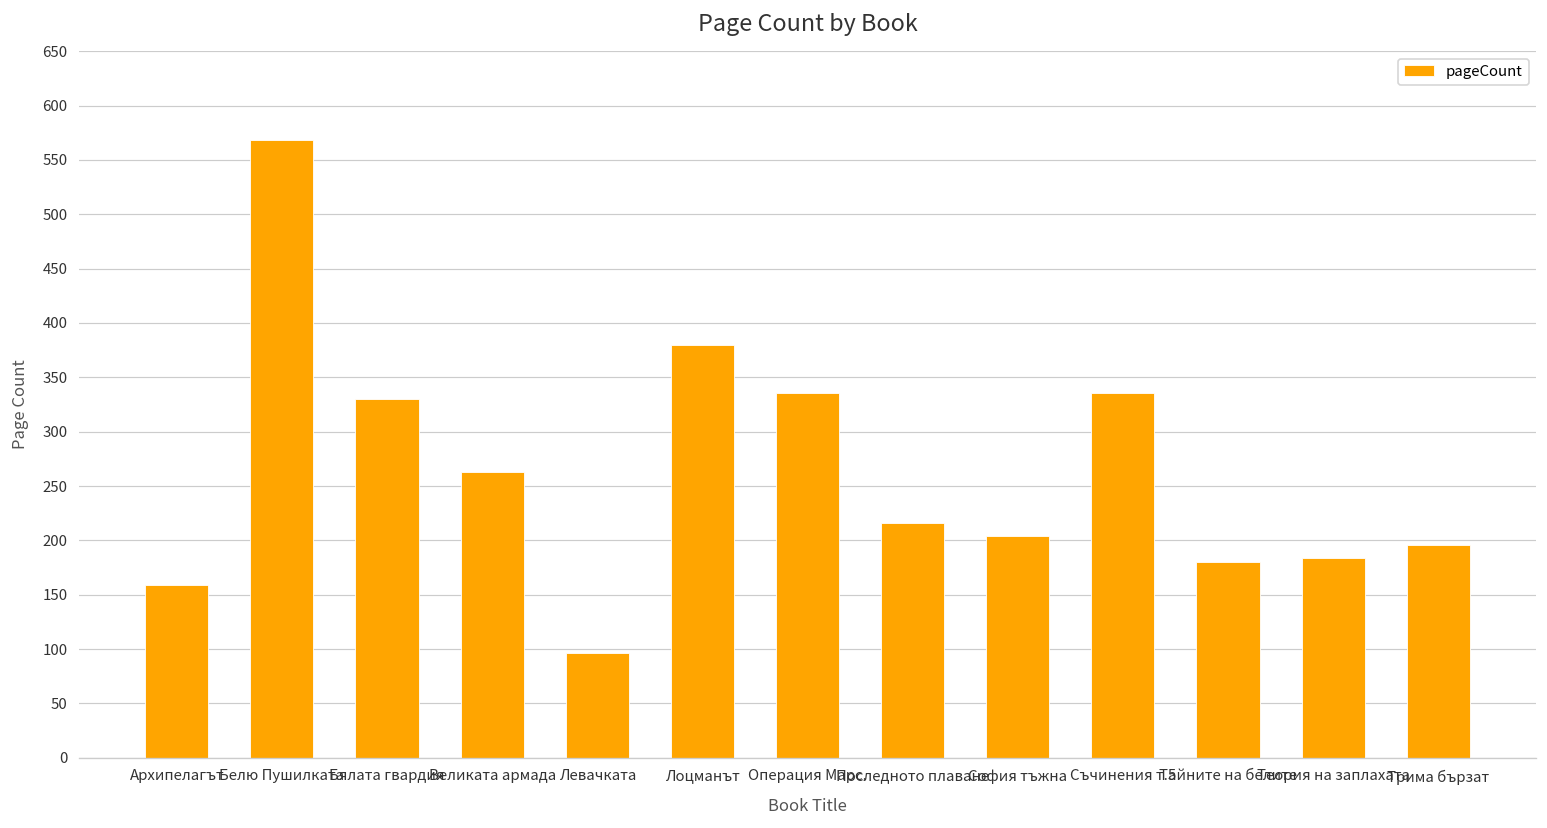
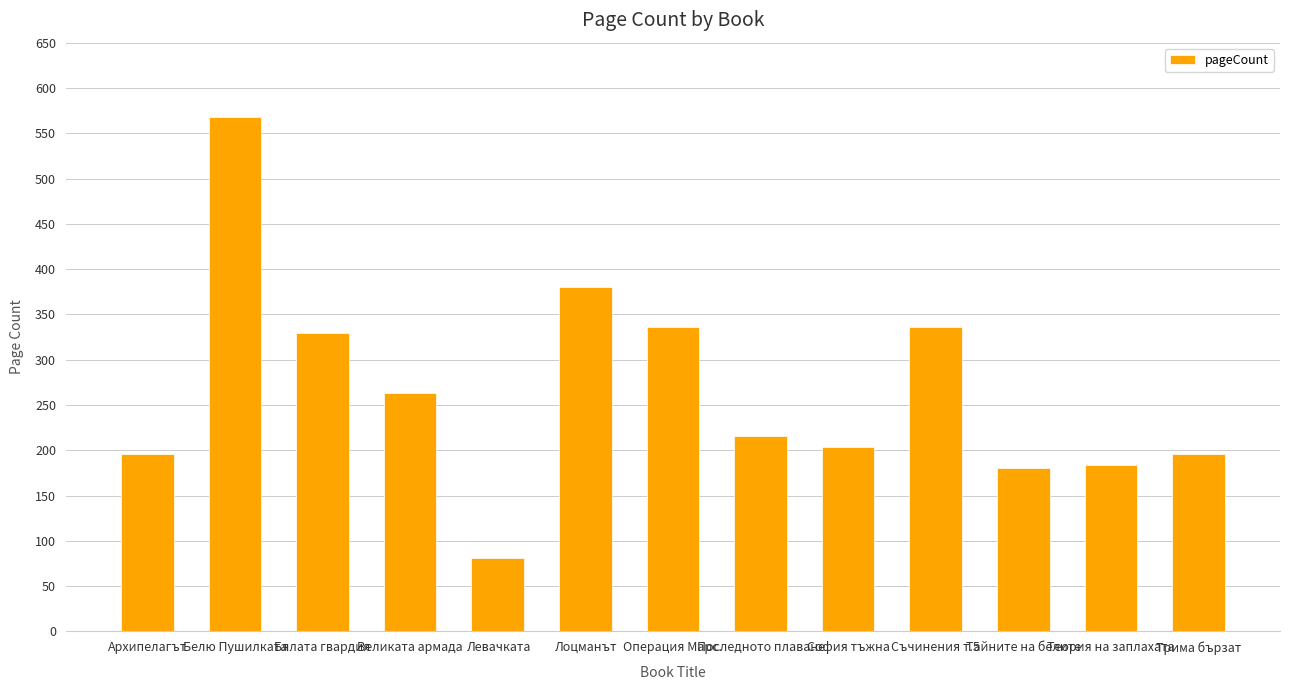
Архипелагът: 160 -> 200
Левачката: 100 -> 80
